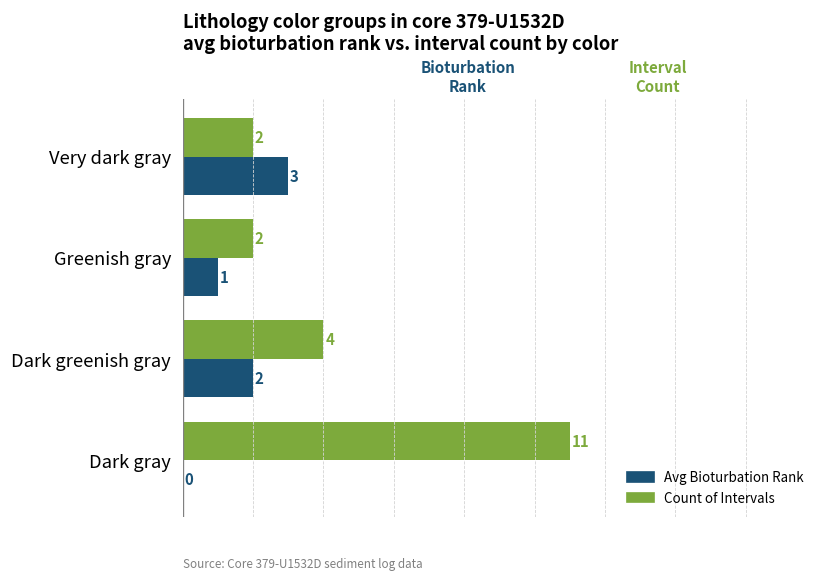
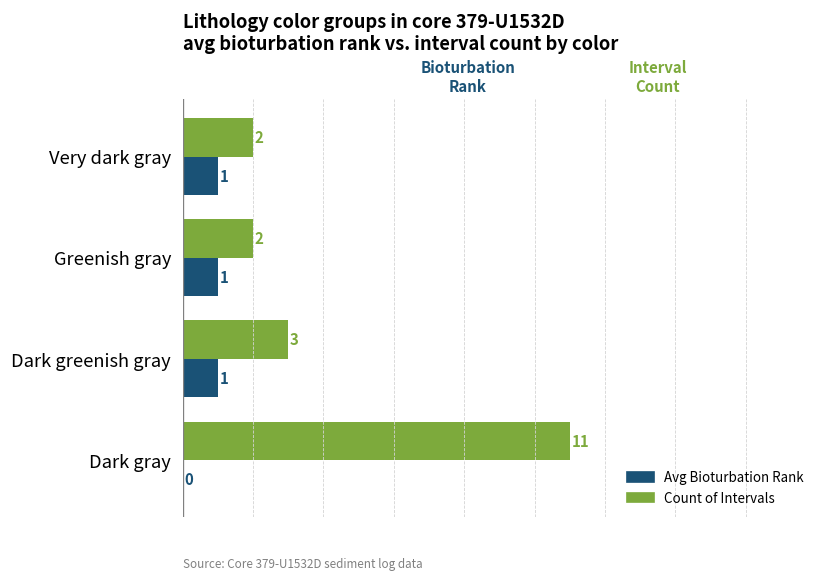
Avg Bioturbation Rank, Very dark gray: 3 -> 1
Count of Intervals, Dark greenish gray: 4 -> 3
Avg Bioturbation Rank, Dark greenish gray: 2 -> 1
